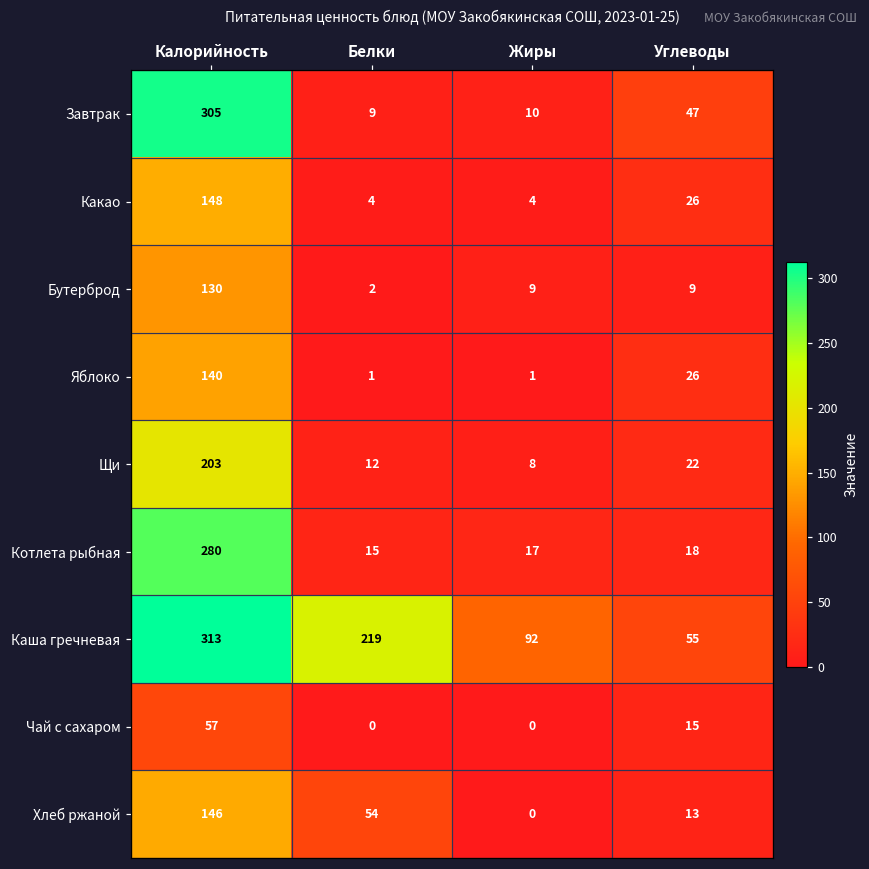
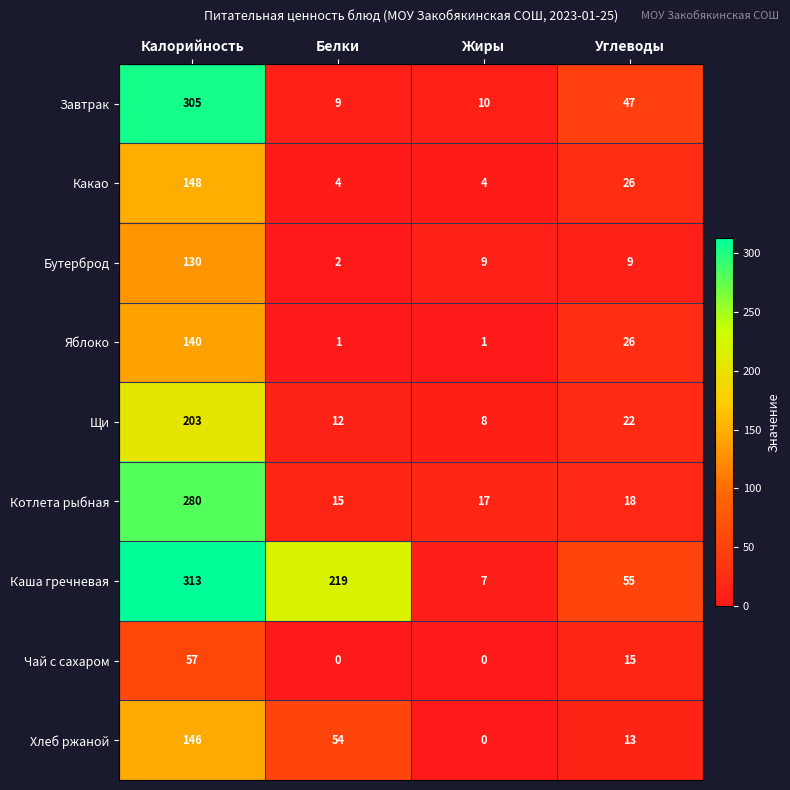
Каша гречневая, Жиры: 92 -> 7
